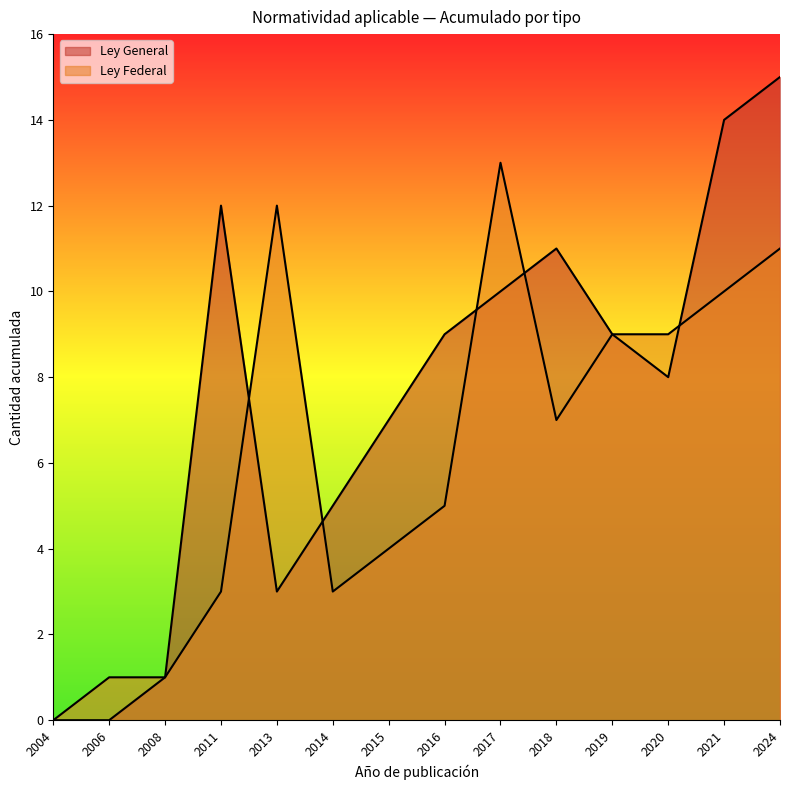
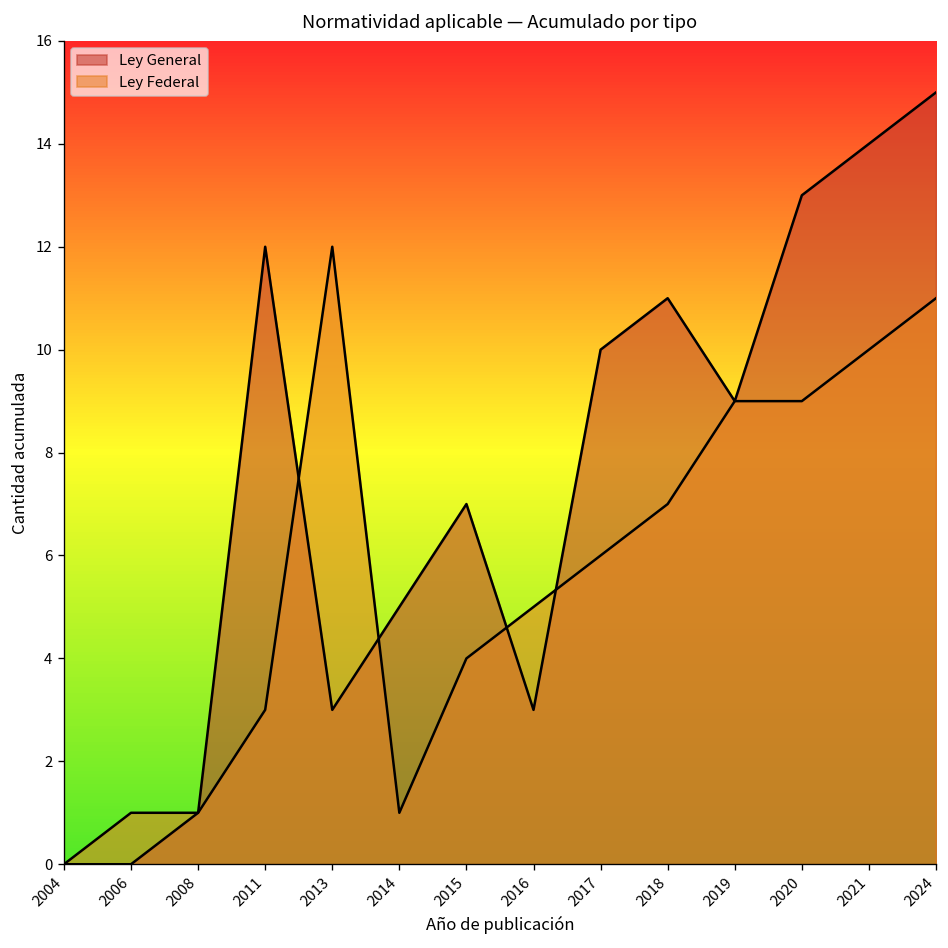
Ley Federal, 2014: 3 -> 1
Ley General, 2016: 9 -> 3
Ley Federal, 2017: 13 -> 6
Ley General, 2020: 8 -> 13
